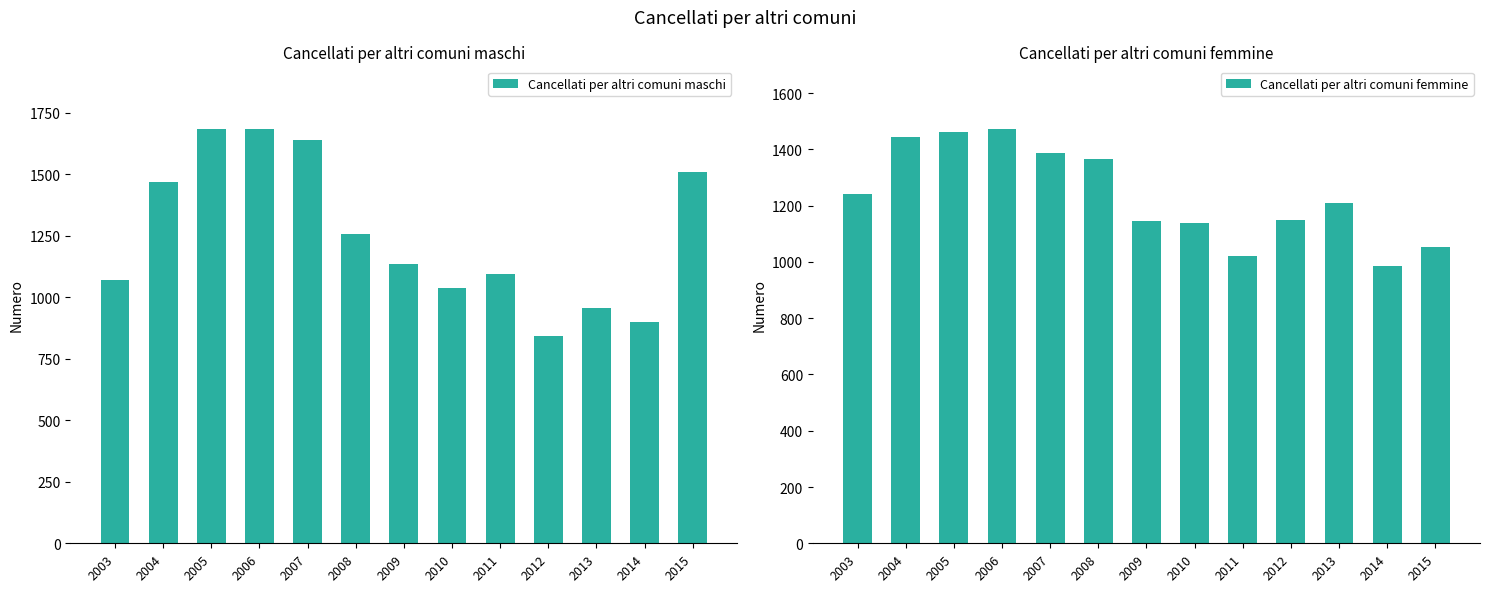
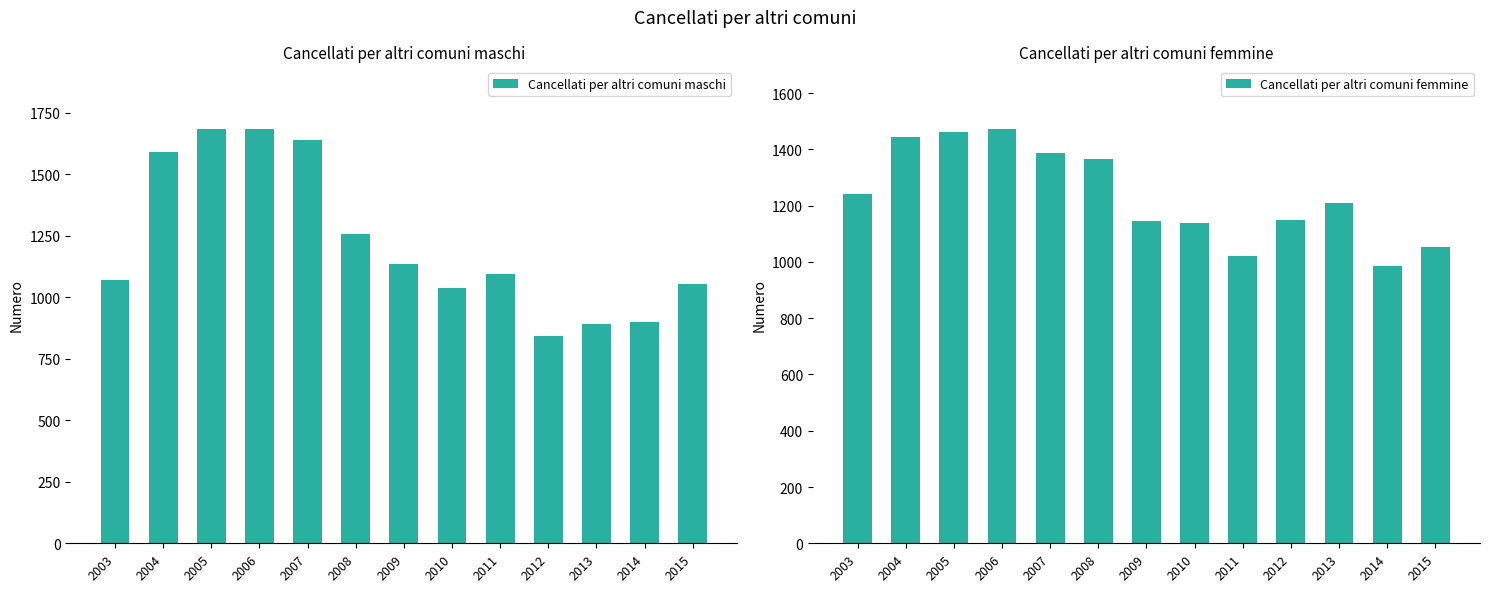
Cancellati per altri comuni maschi, 2004: 1470 -> 1590
Cancellati per altri comuni maschi, 2013: 960 -> 890
Cancellati per altri comuni maschi, 2015: 1510 -> 1060
